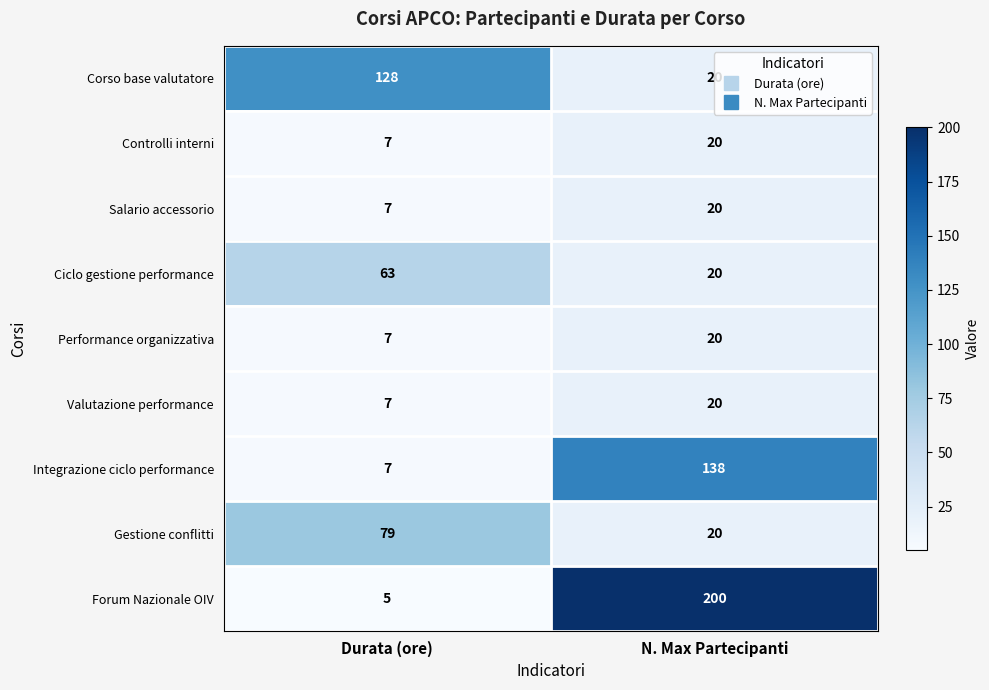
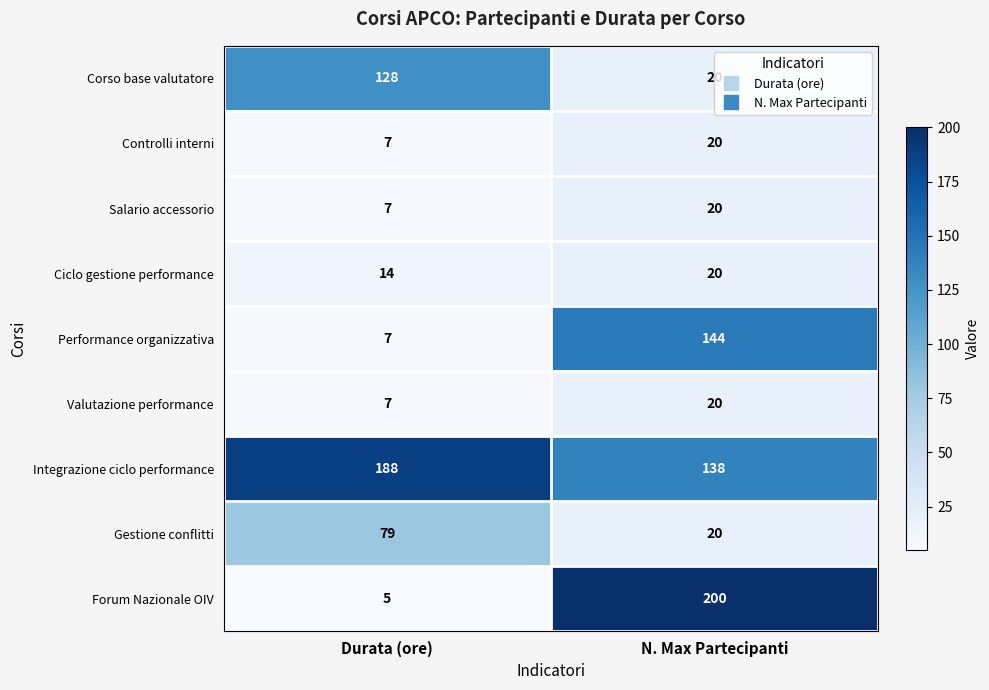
Ciclo gestione performance, Durata (ore): 63 -> 14
Performance organizzativa, N. Max Partecipanti: 20 -> 144
Integrazione ciclo performance, Durata (ore): 7 -> 188
